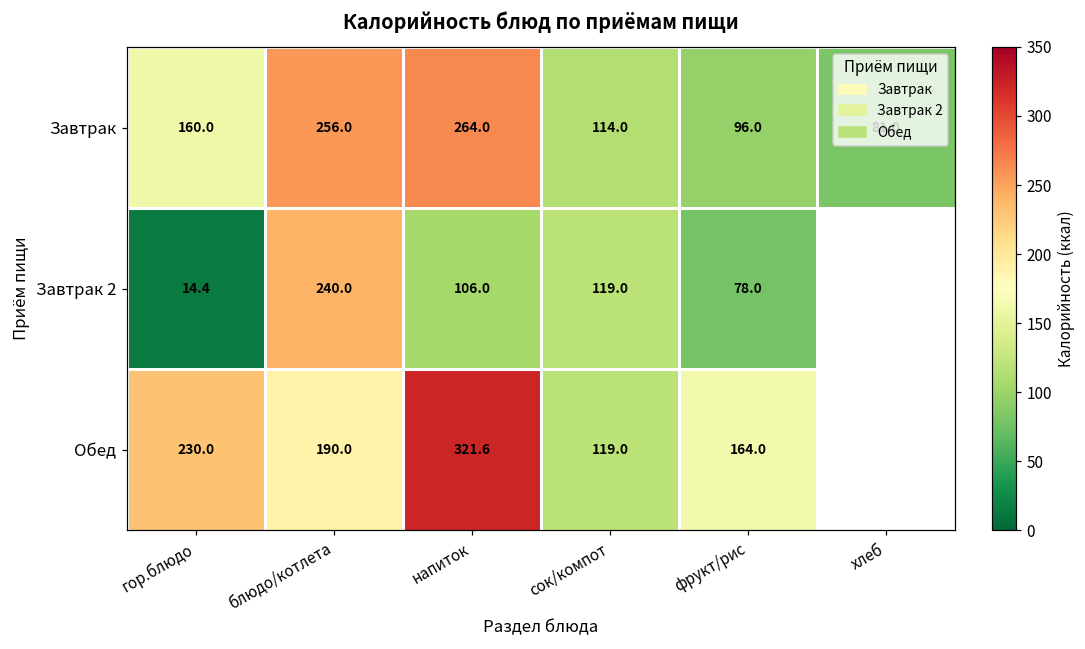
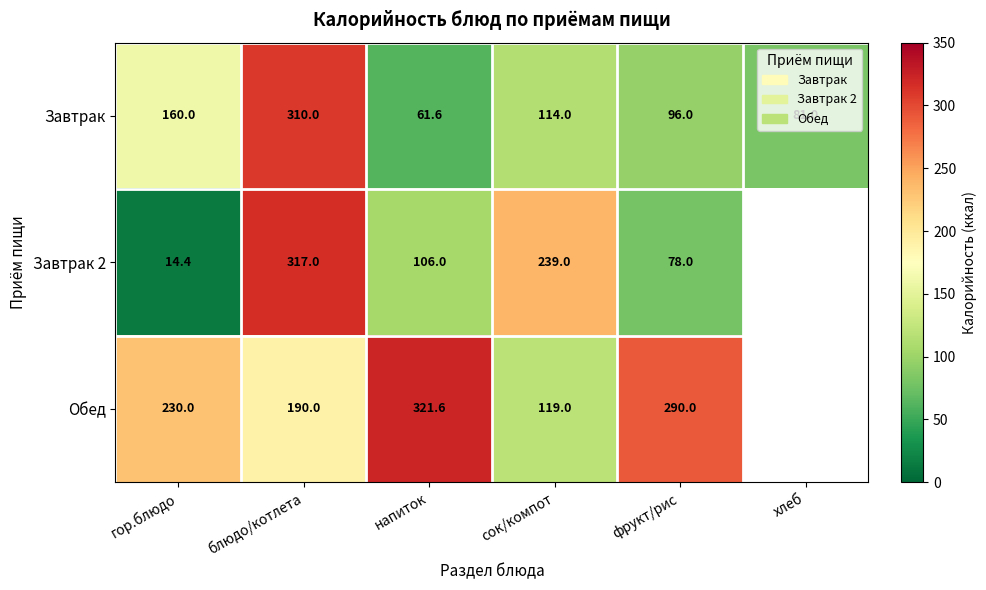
Завтрак, блюдо/котлета: 256.0 -> 310.0
Завтрак, напиток: 264.0 -> 61.6
Завтрак 2, блюдо/котлета: 240.0 -> 317.0
Завтрак 2, сок/компот: 119.0 -> 239.0
Обед, фрукт/рис: 164.0 -> 290.0
